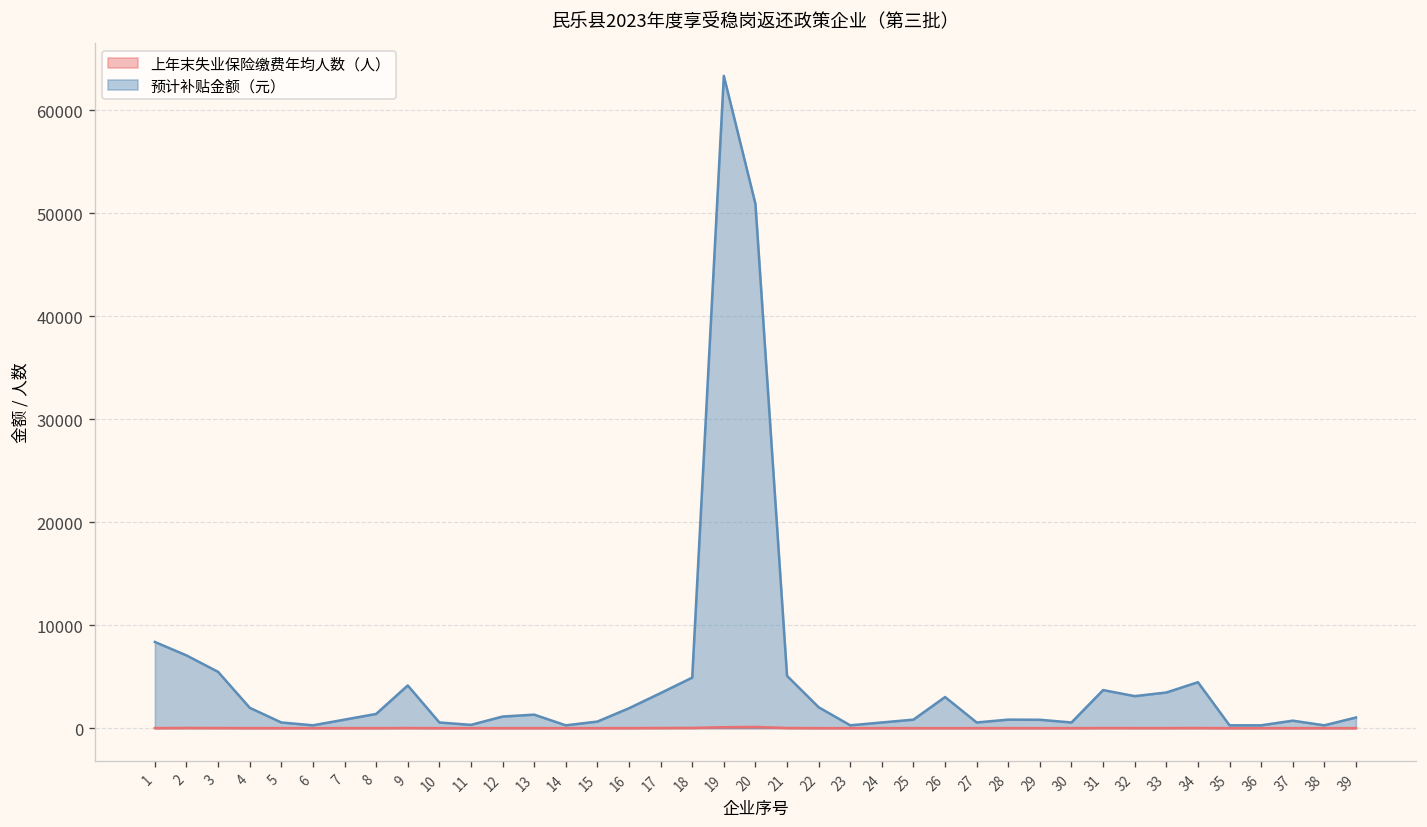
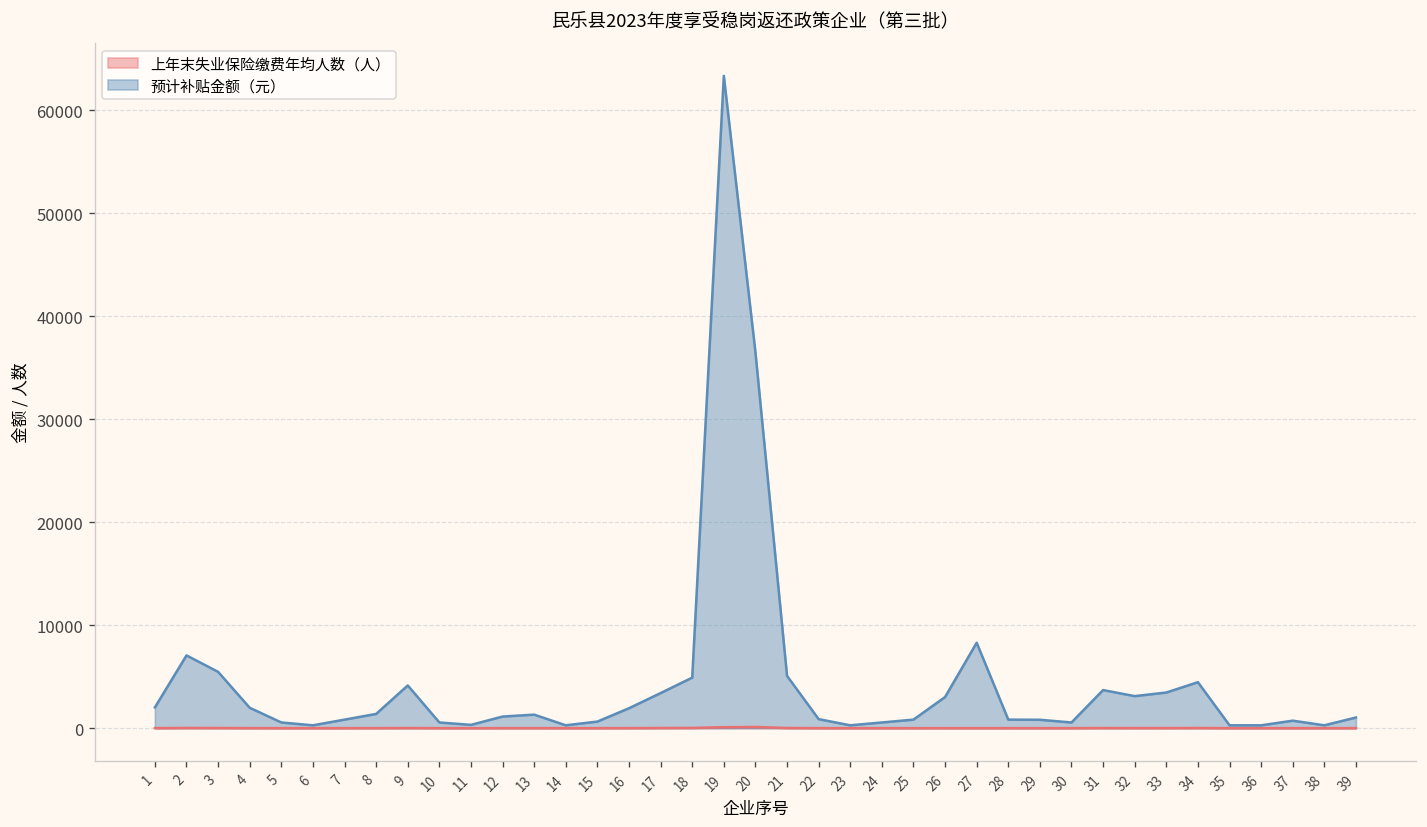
预计补贴金额（元）, 1: 8000 -> 2000
预计补贴金额（元）, 20: 51000 -> 37000
预计补贴金额（元）, 22: 2000 -> 1000
预计补贴金额（元）, 27: 1000 -> 8000
